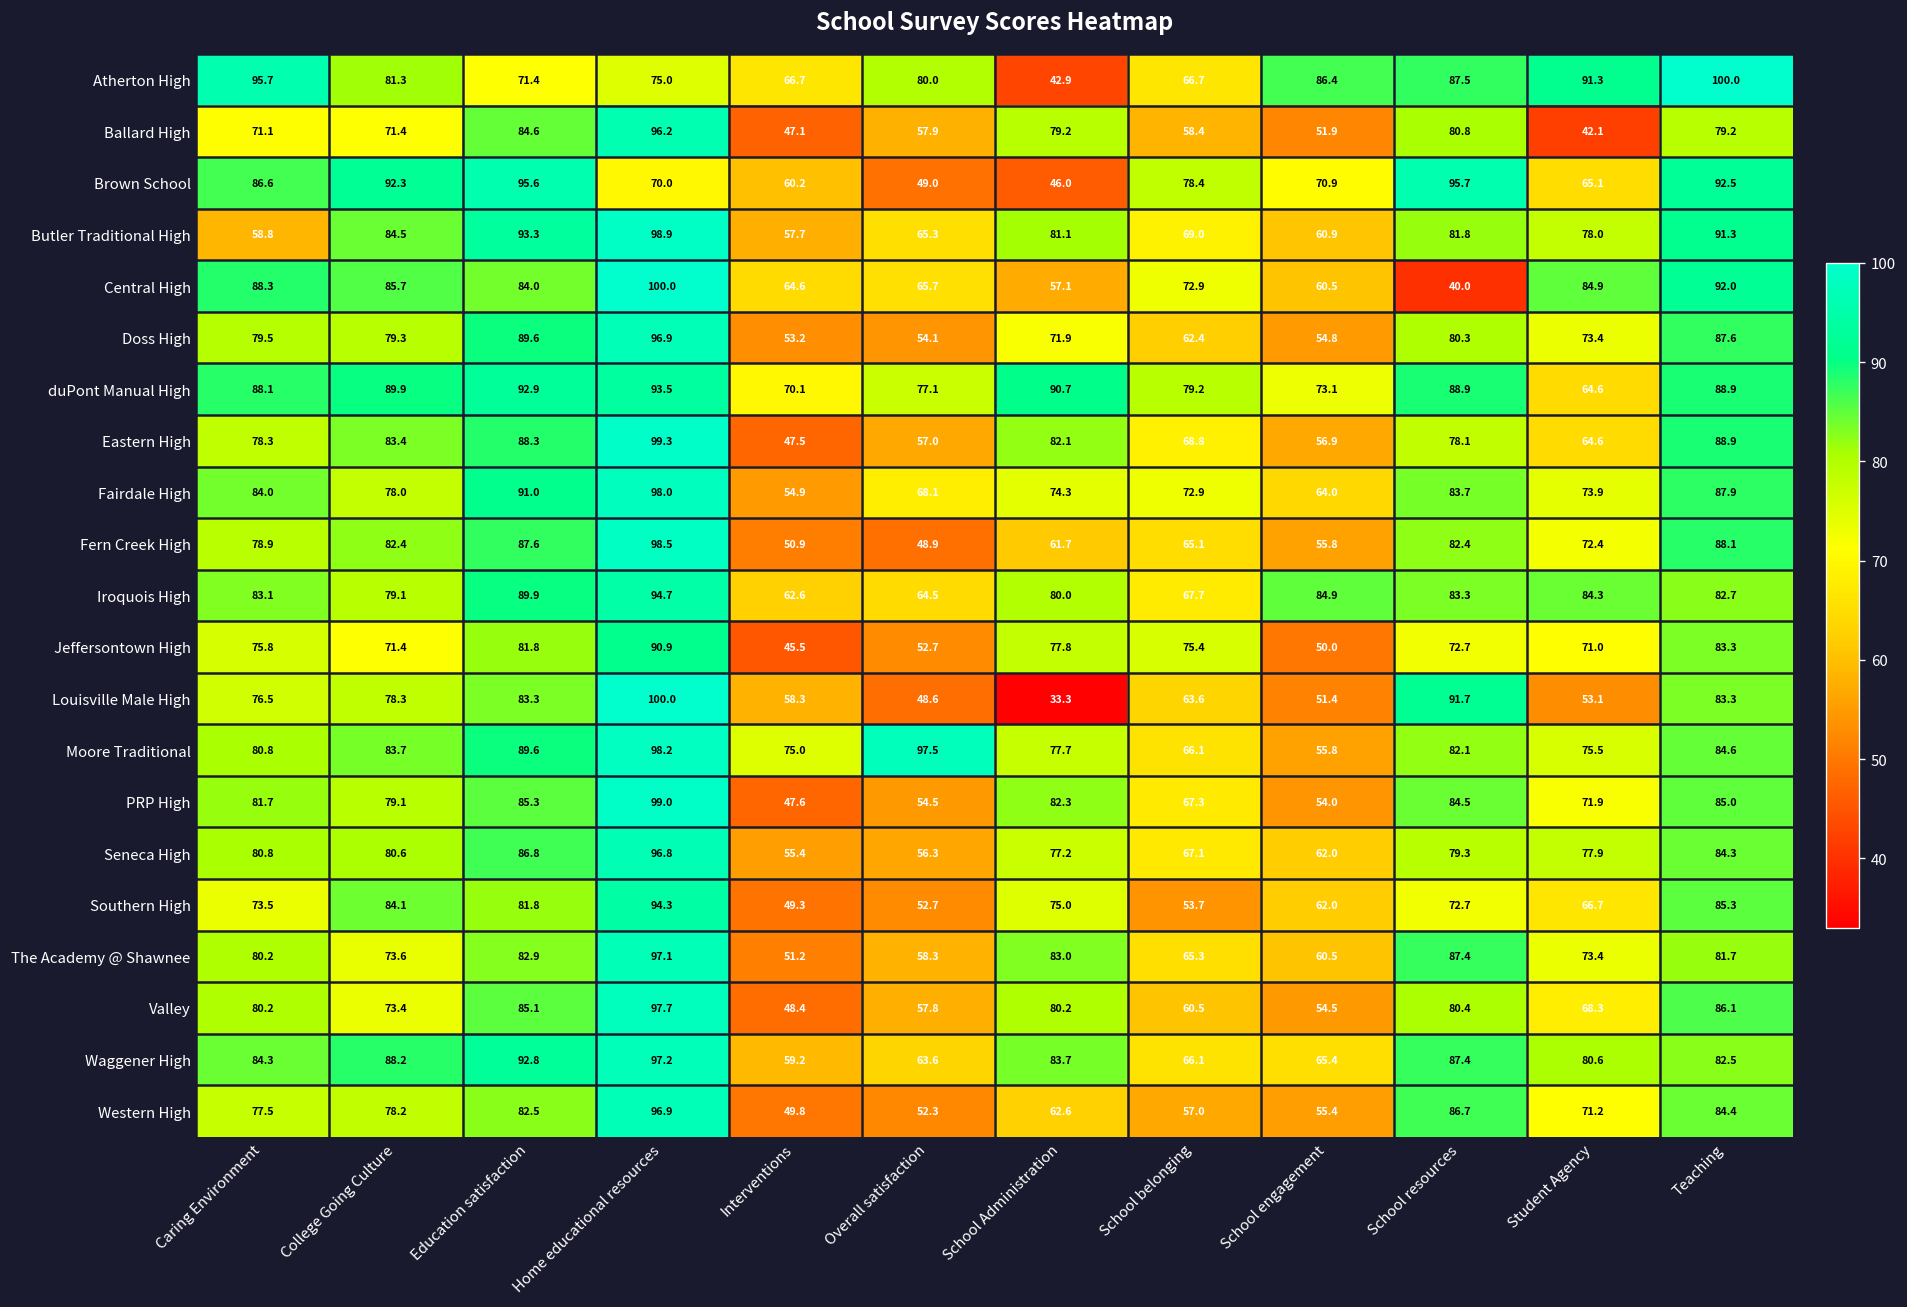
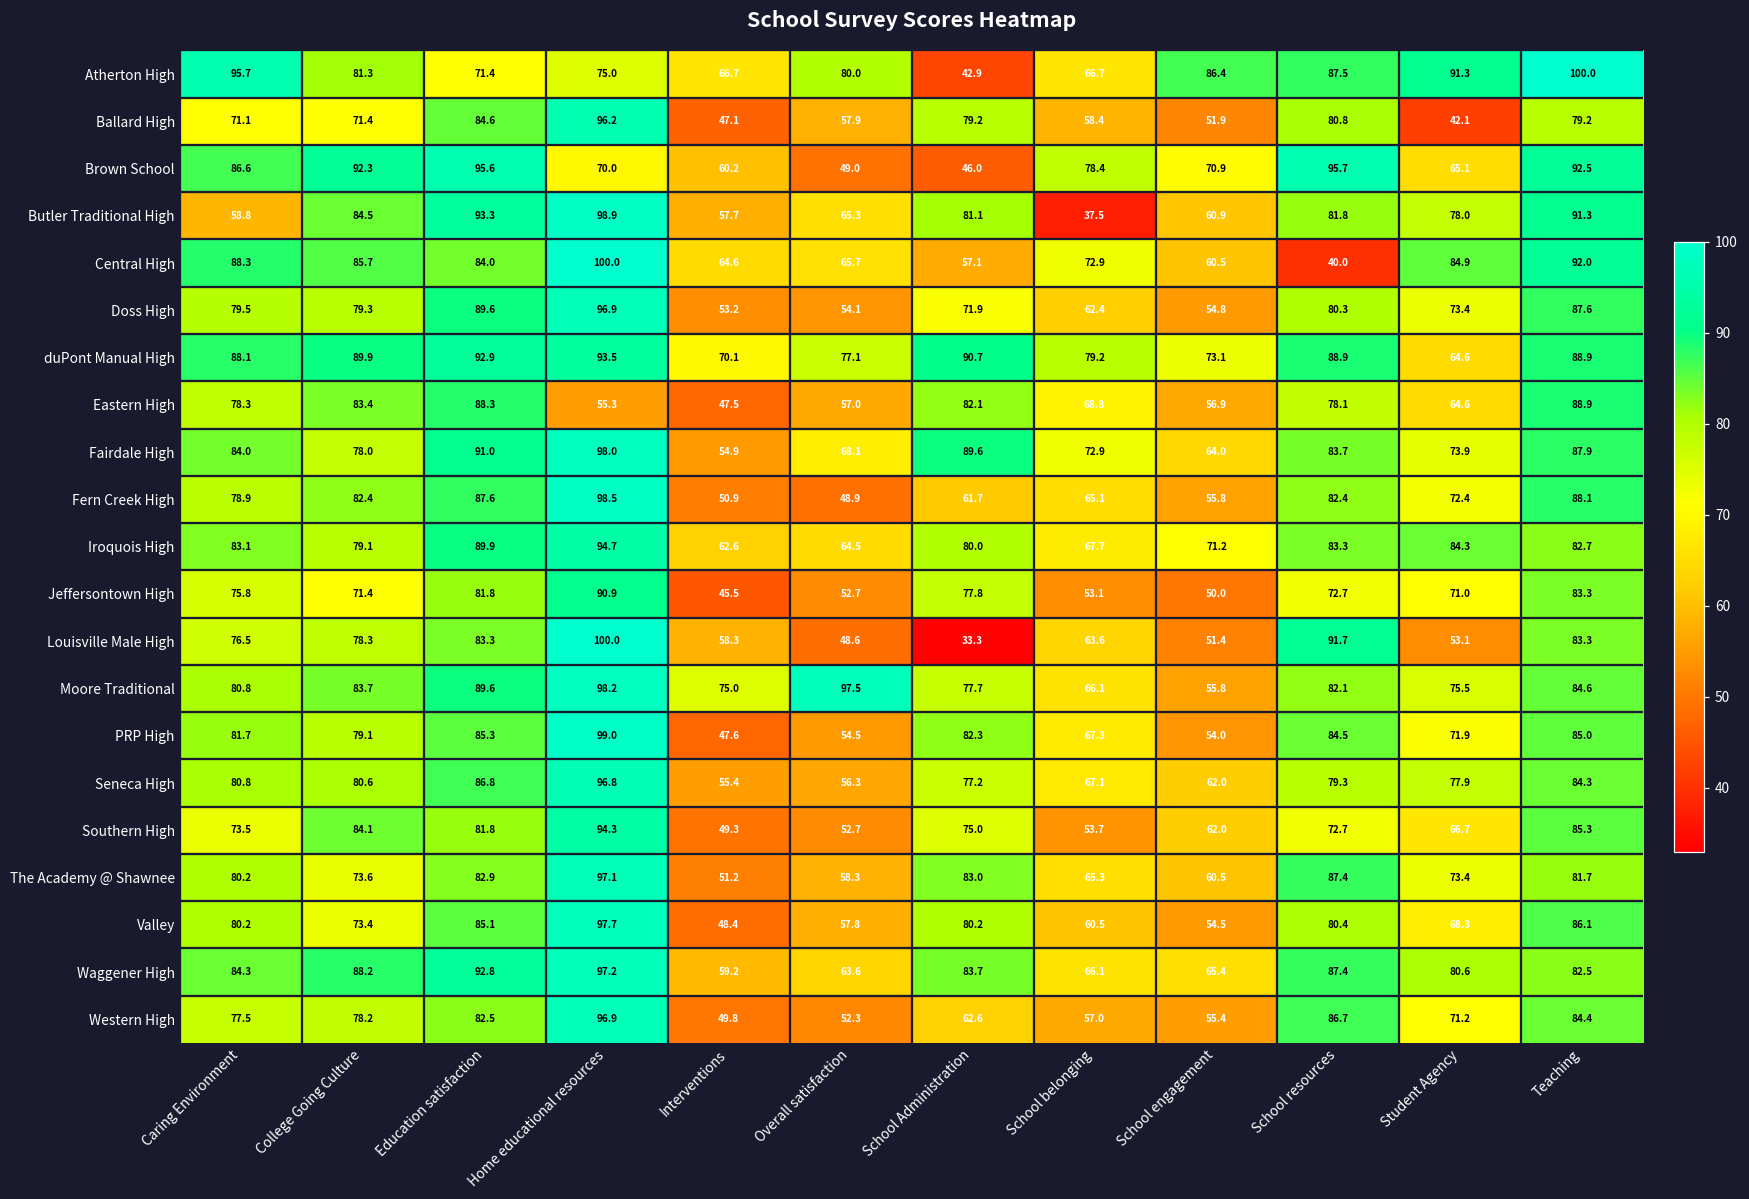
Butler Traditional High, School belonging: 69.0 -> 37.5
Eastern High, Home educational resources: 99.3 -> 55.3
Fairdale High, School Administration: 74.3 -> 89.6
Iroquois High, School engagement: 84.9 -> 71.2
Jeffersontown High, School belonging: 75.4 -> 53.1
